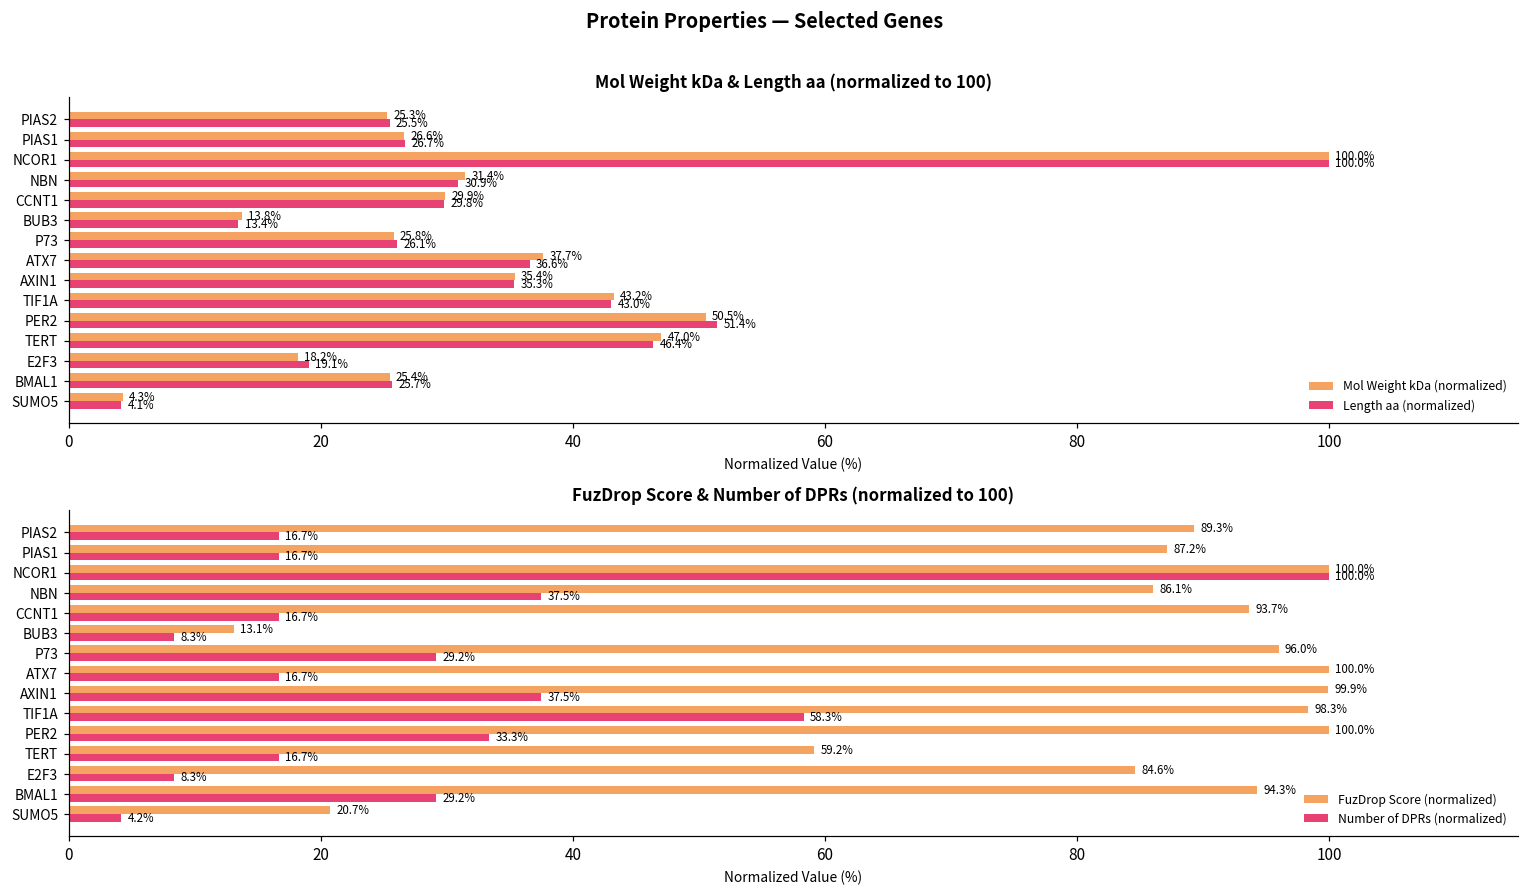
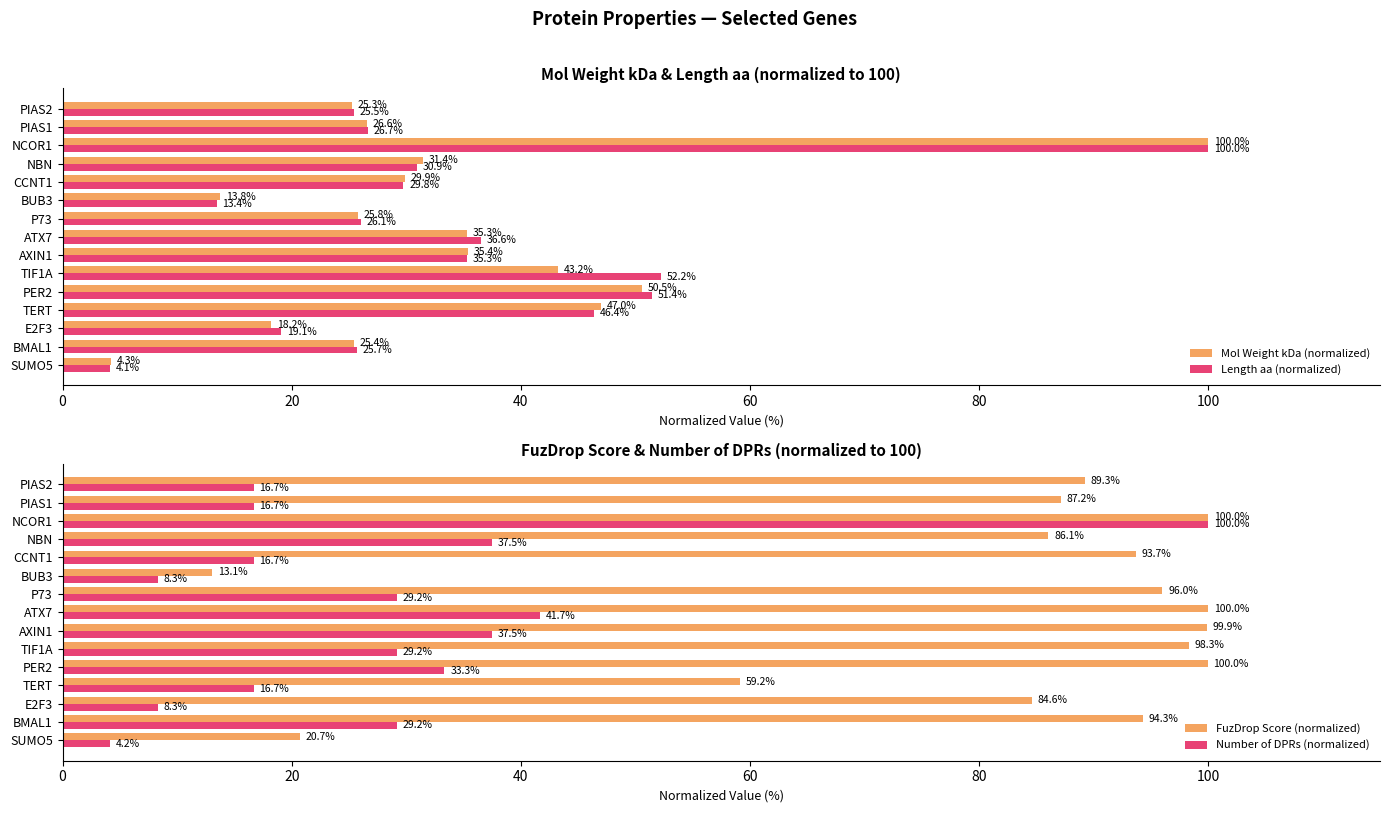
Mol Weight kDa & Length aa (normalized to 100), Mol Weight kDa (normalized), ATX7: 37.7% -> 35.3%
Mol Weight kDa & Length aa (normalized to 100), Length aa (normalized), TIF1A: 43.0% -> 52.2%
FuzDrop Score & Number of DPRs (normalized to 100), Number of DPRs (normalized), ATX7: 16.7% -> 41.7%
FuzDrop Score & Number of DPRs (normalized to 100), Number of DPRs (normalized), TIF1A: 58.3% -> 29.2%
